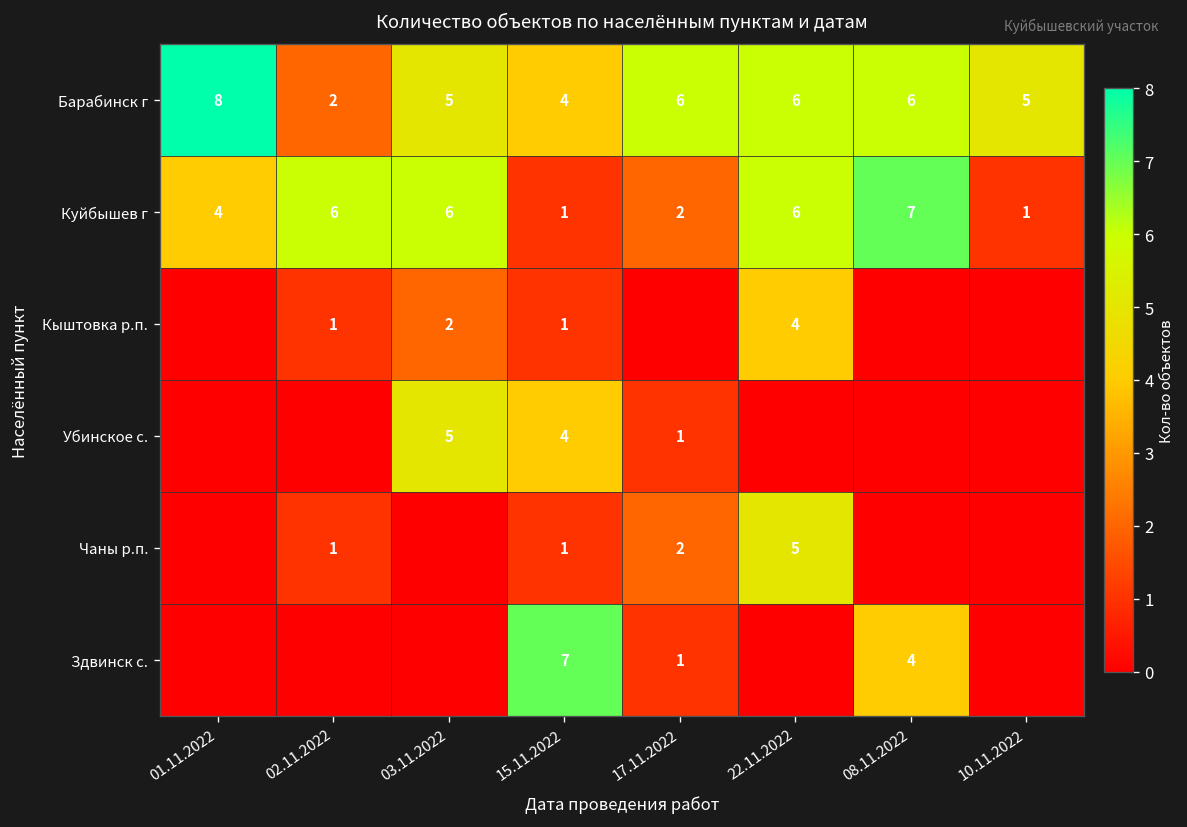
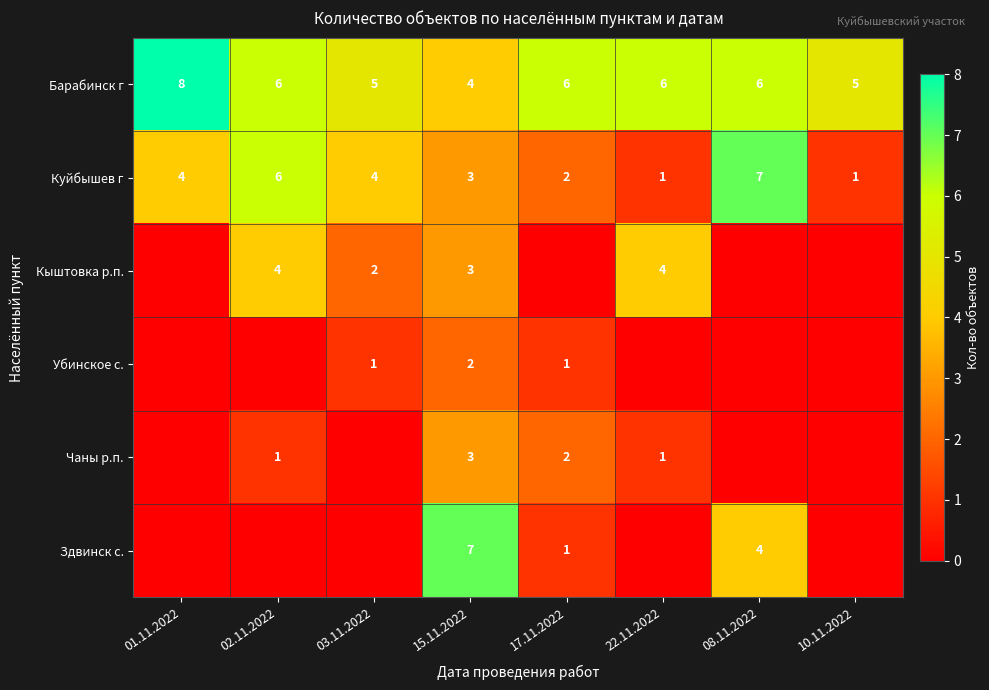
Барабинск г, 02.11.2022: 2 -> 6
Куйбышев г, 03.11.2022: 6 -> 4
Куйбышев г, 15.11.2022: 1 -> 3
Куйбышев г, 22.11.2022: 6 -> 1
Кыштовка р.п., 02.11.2022: 1 -> 4
Кыштовка р.п., 15.11.2022: 1 -> 3
Убинское с., 03.11.2022: 5 -> 1
Убинское с., 15.11.2022: 4 -> 2
Чаны р.п., 15.11.2022: 1 -> 3
Чаны р.п., 22.11.2022: 5 -> 1
